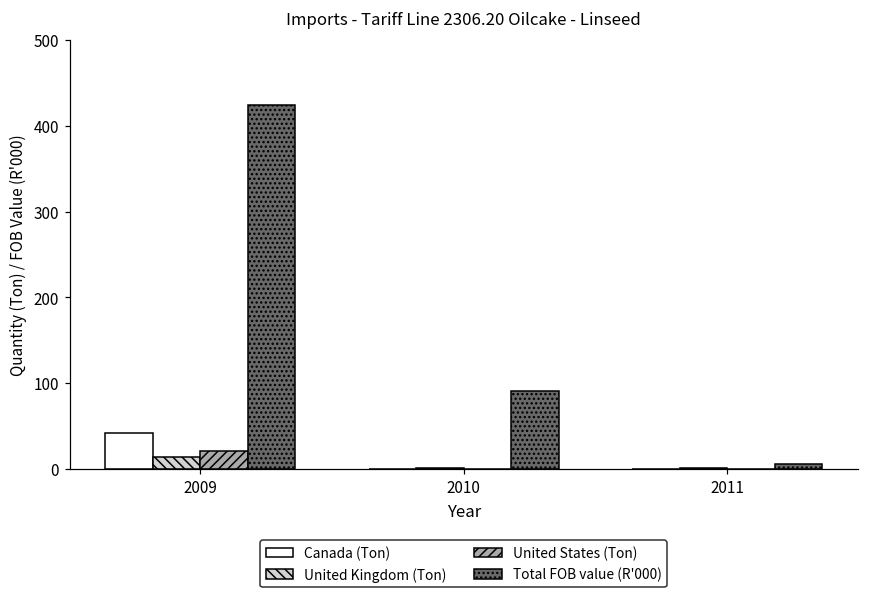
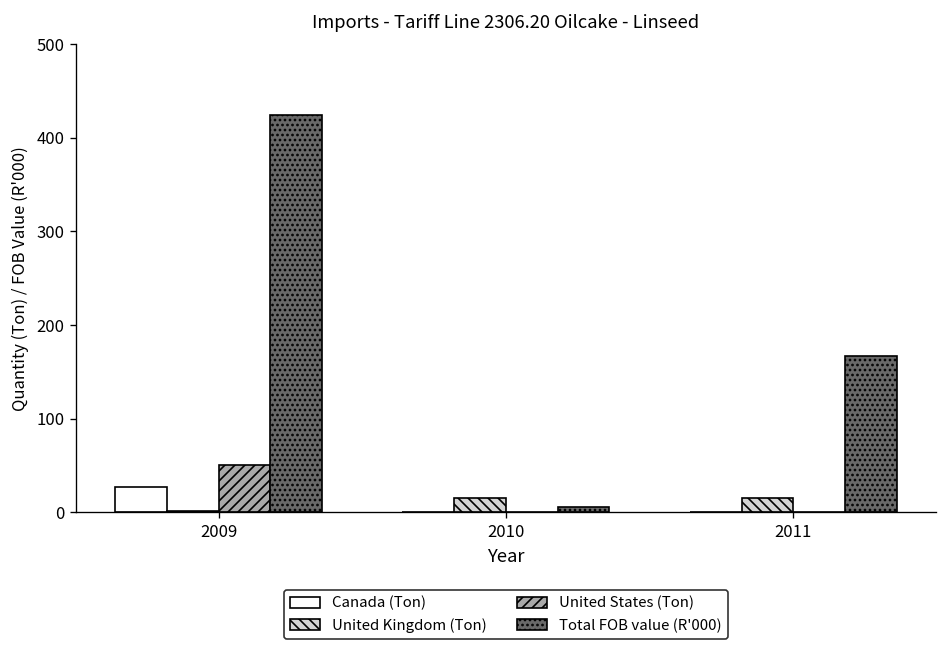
Canada (Ton), 2009: 40 -> 30
United Kingdom (Ton), 2009: 10 -> 0
United States (Ton), 2009: 20 -> 50
United Kingdom (Ton), 2010: 0 -> 20
Total FOB value (R'000), 2010: 90 -> 10
United Kingdom (Ton), 2011: 0 -> 10
Total FOB value (R'000), 2011: 10 -> 170
